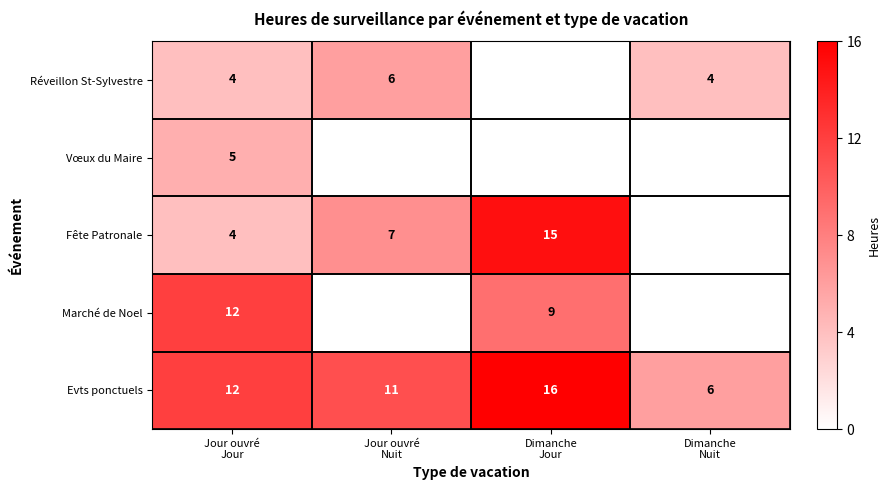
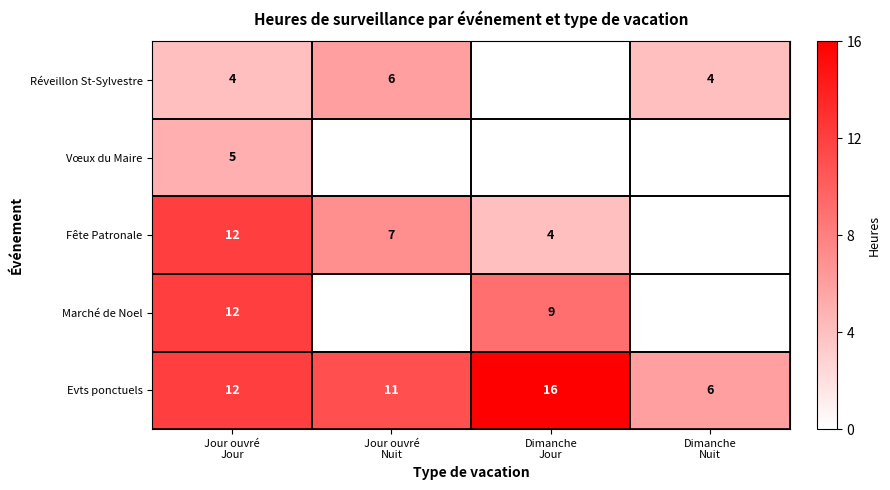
Fête Patronale, Jour ouvré Jour: 4 -> 12
Fête Patronale, Dimanche Jour: 15 -> 4
